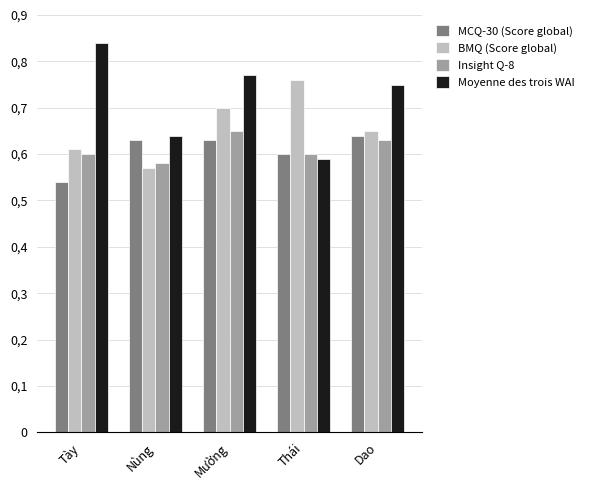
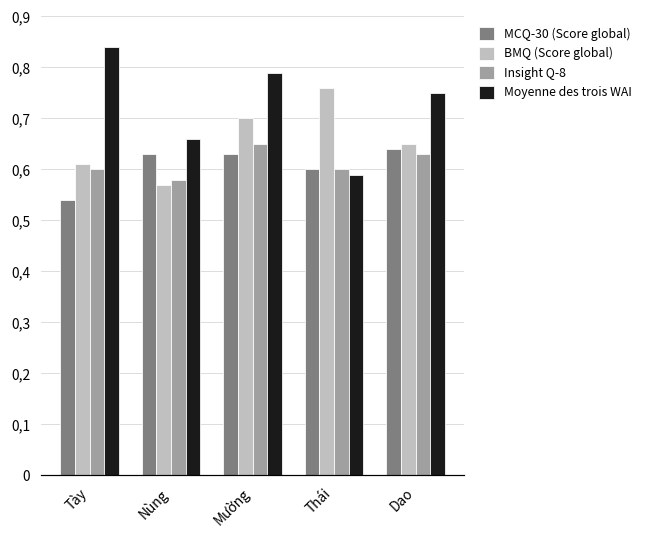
Moyenne des trois WAI, Nùng: 6.4 -> 6.6
Moyenne des trois WAI, Mường: 7.7 -> 7.9
